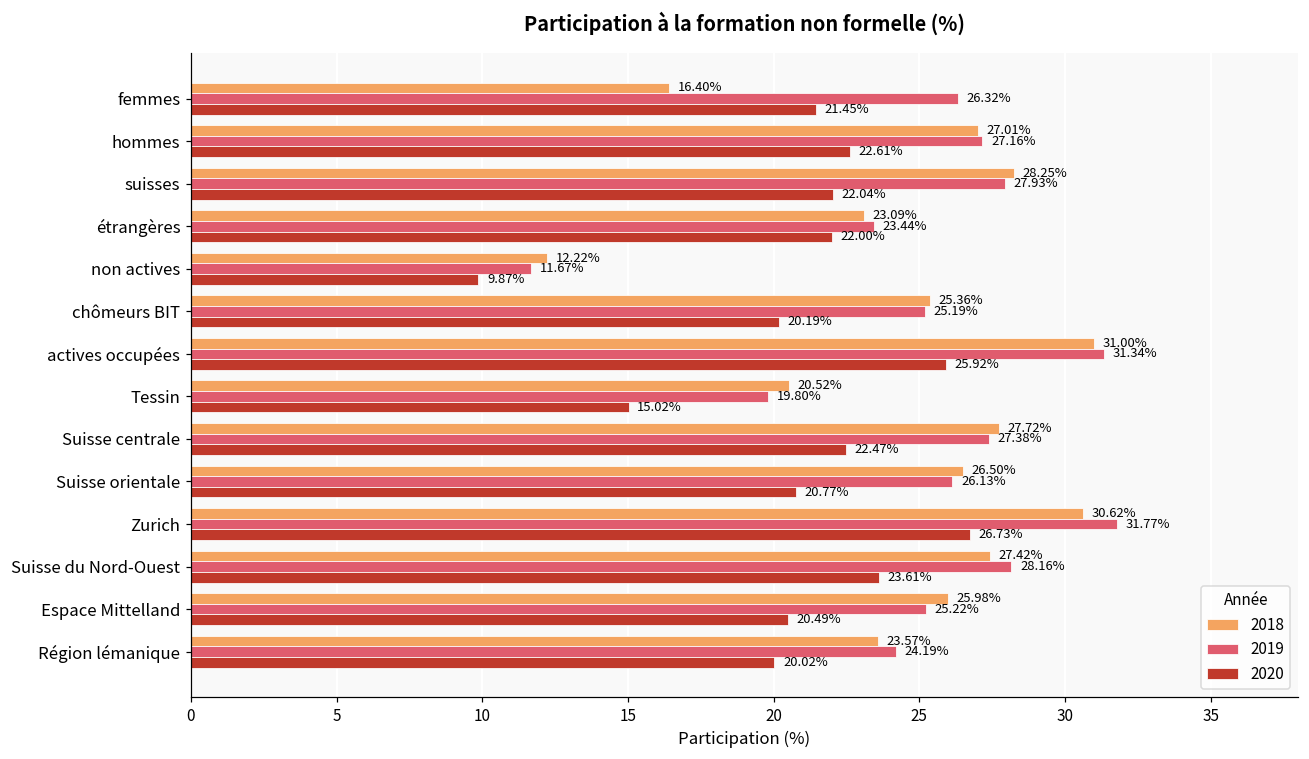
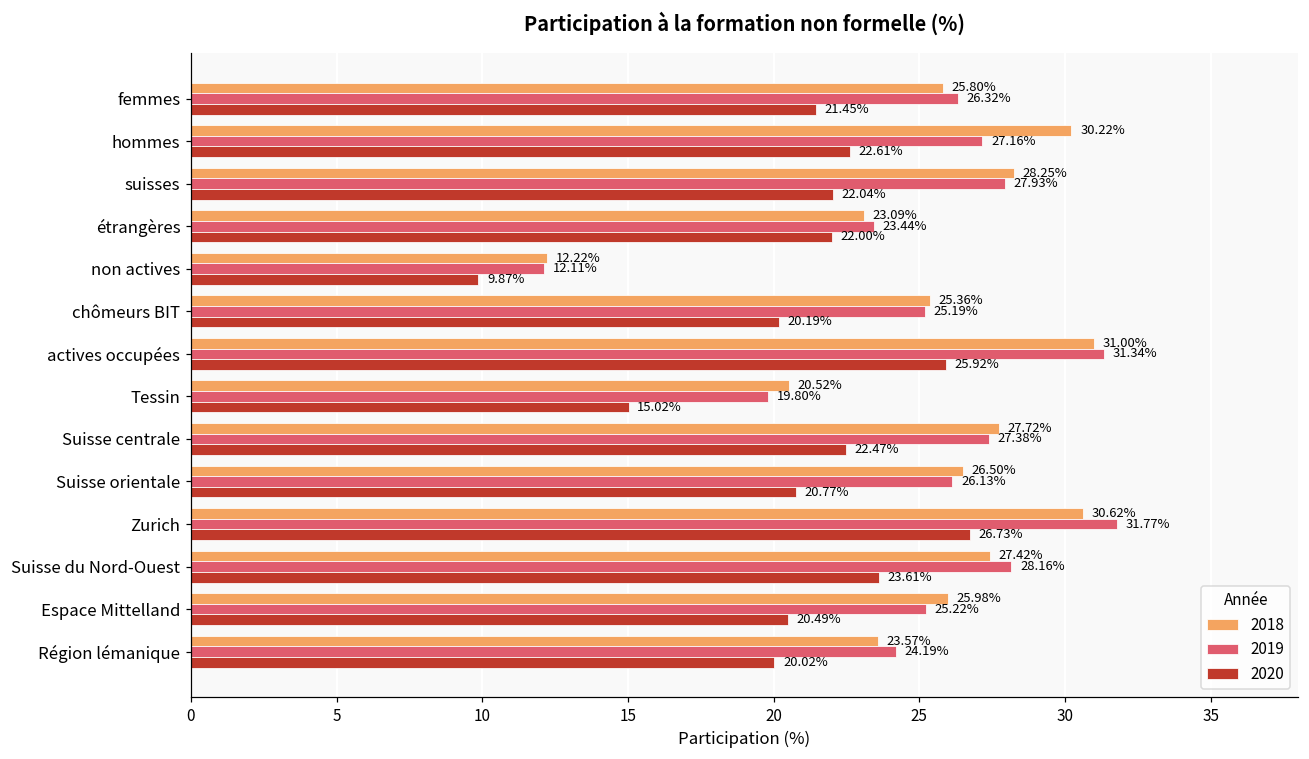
2018, femmes: 16.40% -> 25.80%
2018, hommes: 27.01% -> 30.22%
2019, non actives: 11.67% -> 12.11%
